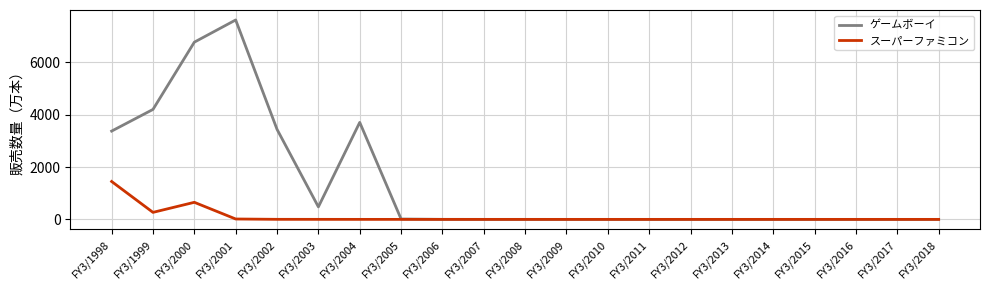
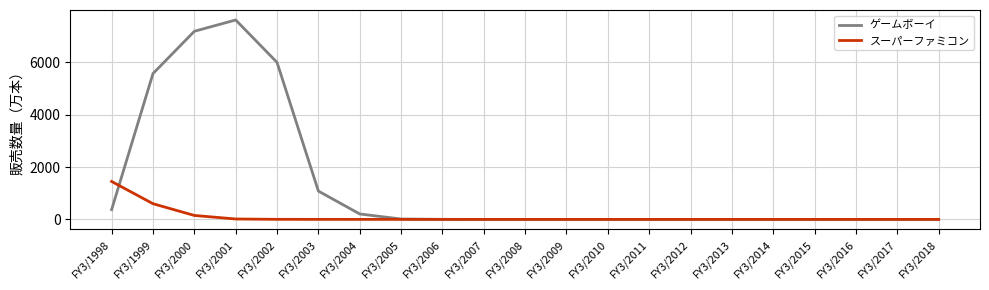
ゲームボーイ, FY3/1998: 3400 -> 400
ゲームボーイ, FY3/1999: 4200 -> 5600
スーパーファミコン, FY3/1999: 300 -> 600
ゲームボーイ, FY3/2000: 6800 -> 7200
スーパーファミコン, FY3/2000: 700 -> 200
ゲームボーイ, FY3/2002: 3400 -> 6000
ゲームボーイ, FY3/2003: 500 -> 1100
ゲームボーイ, FY3/2004: 3700 -> 200
